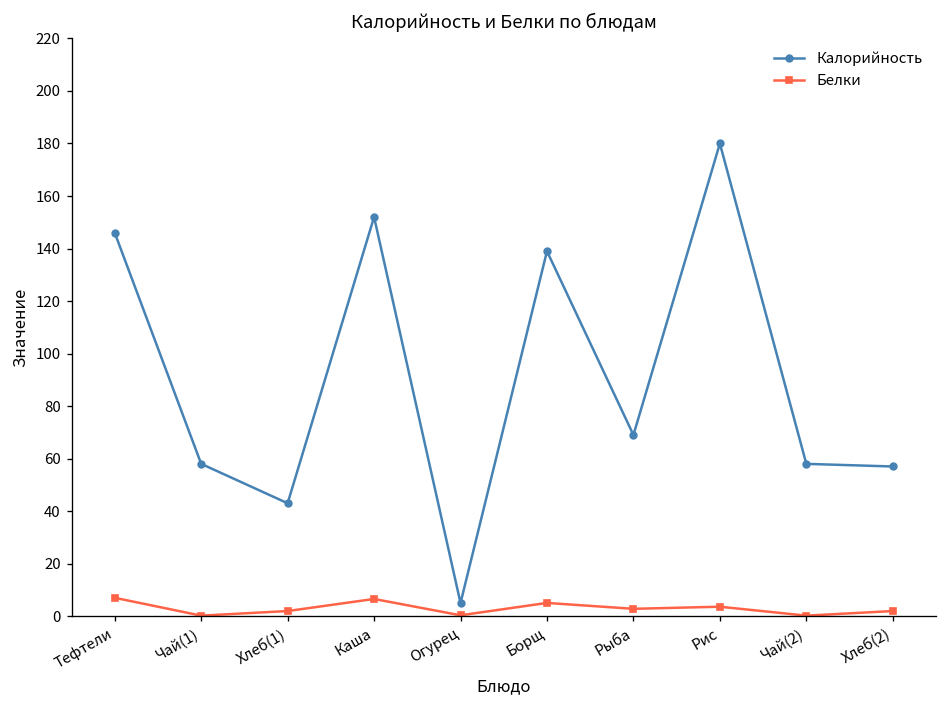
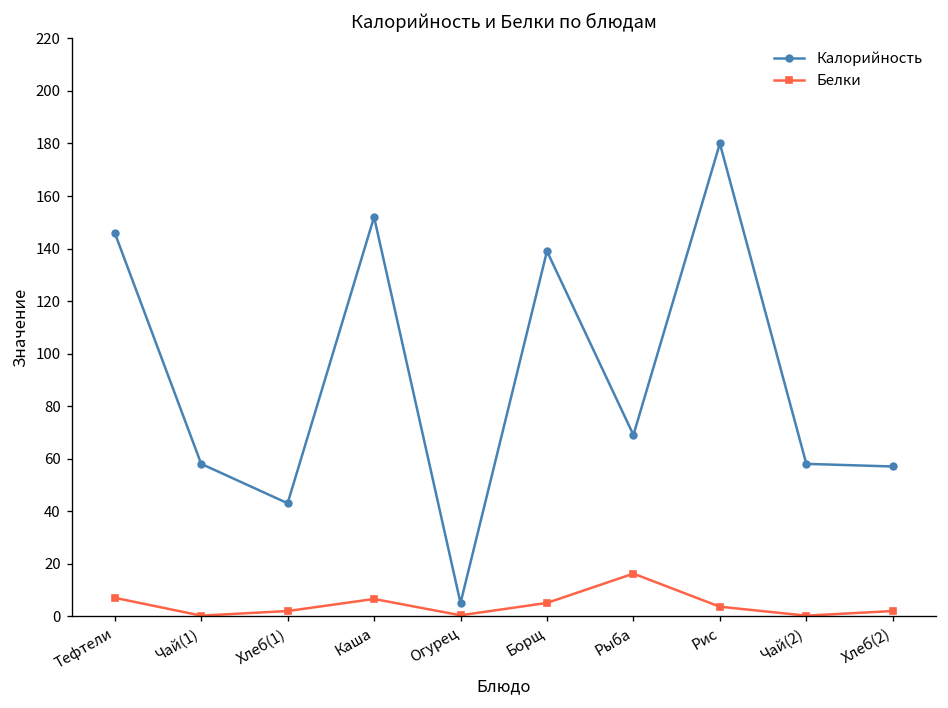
Белки, Рыба: 3 -> 16
